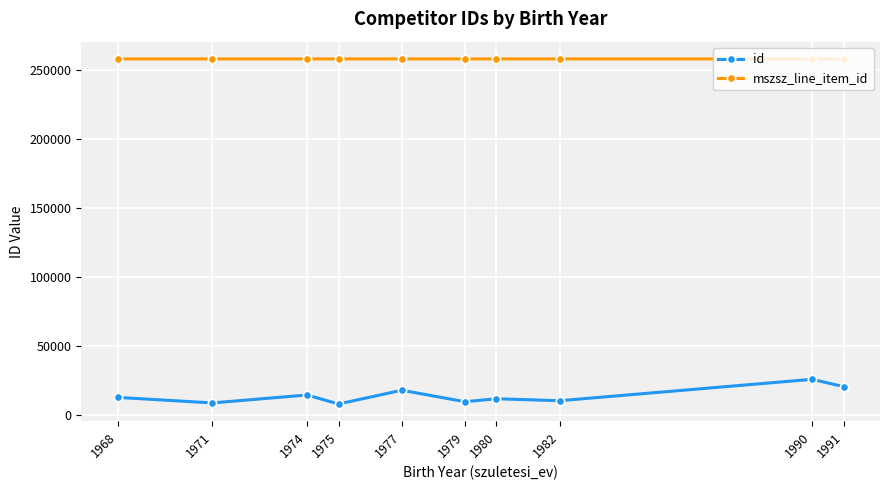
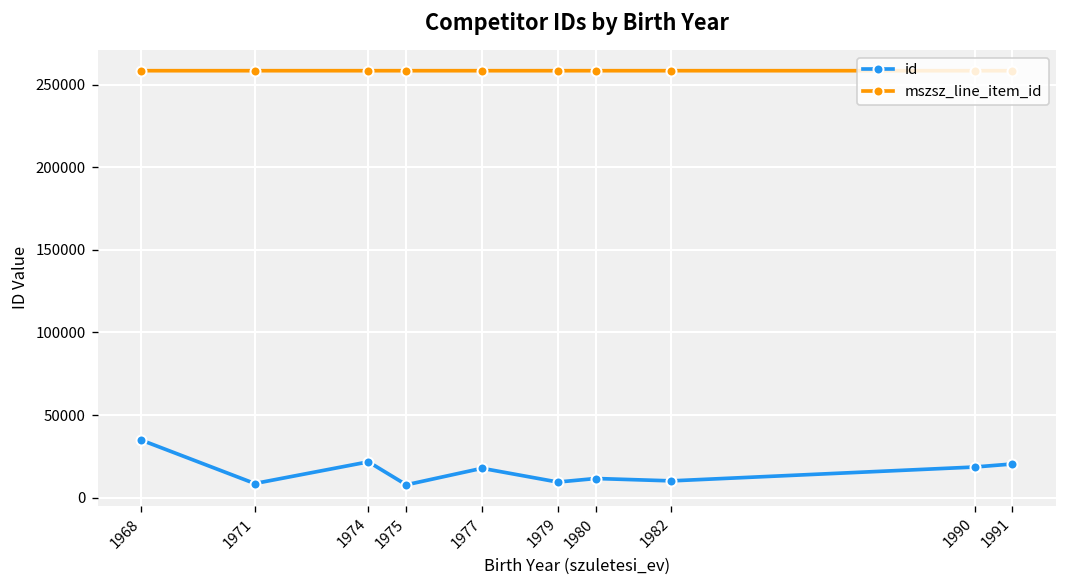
id, 1968: 13000 -> 35000
id, 1974: 14000 -> 22000
id, 1990: 26000 -> 19000
